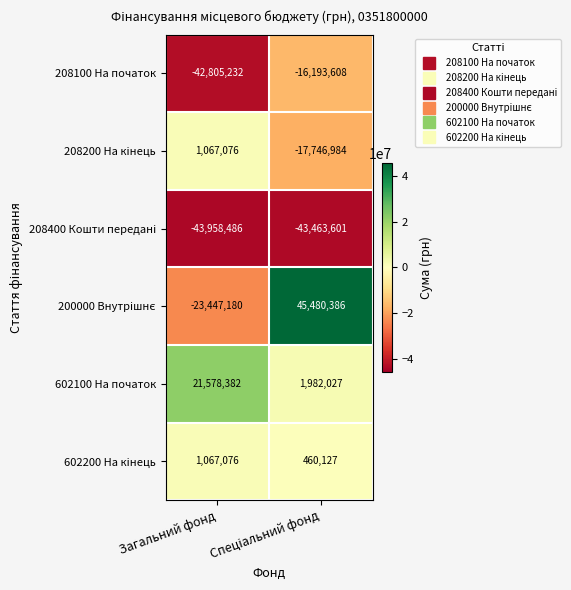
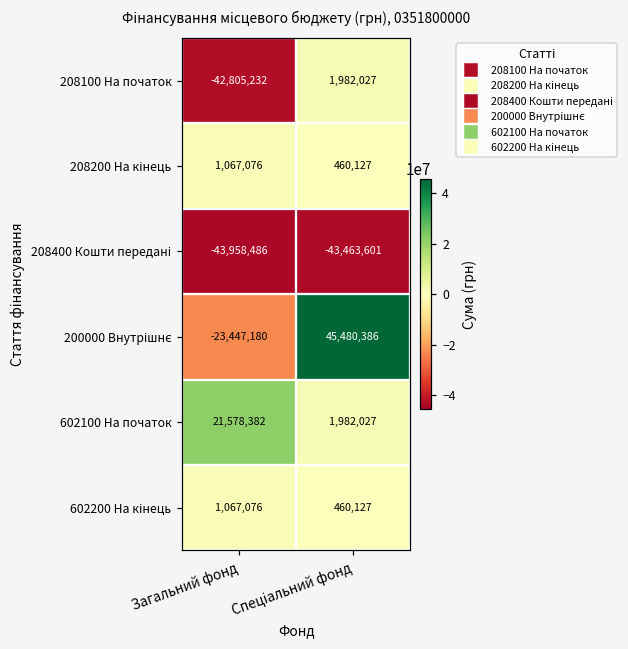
208100 На початок, Спеціальний фонд: -16,193,608 -> 1,982,027
208200 На кінець, Спеціальний фонд: -17,746,984 -> 460,127
